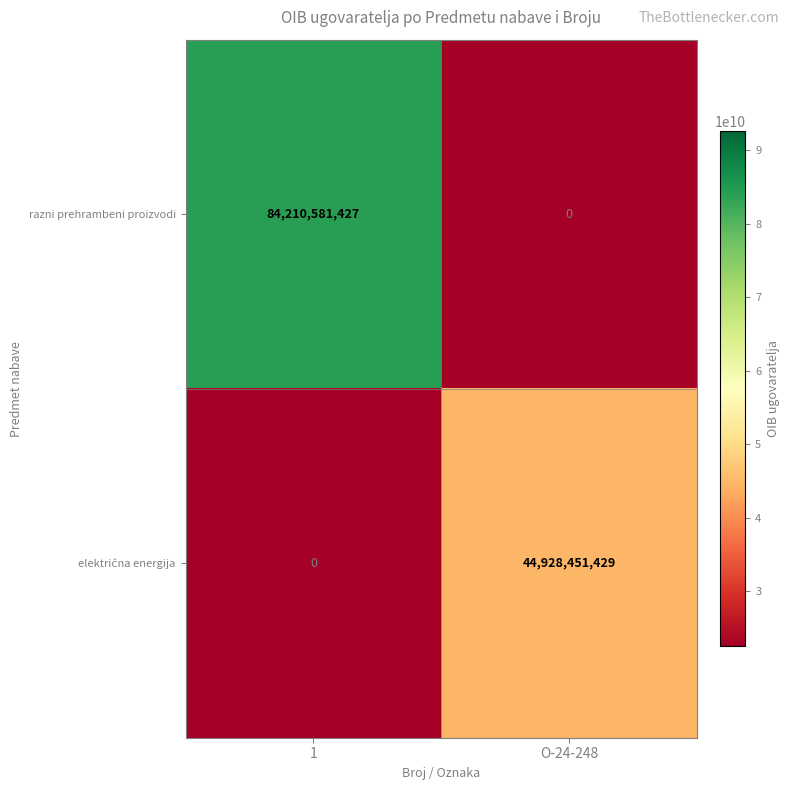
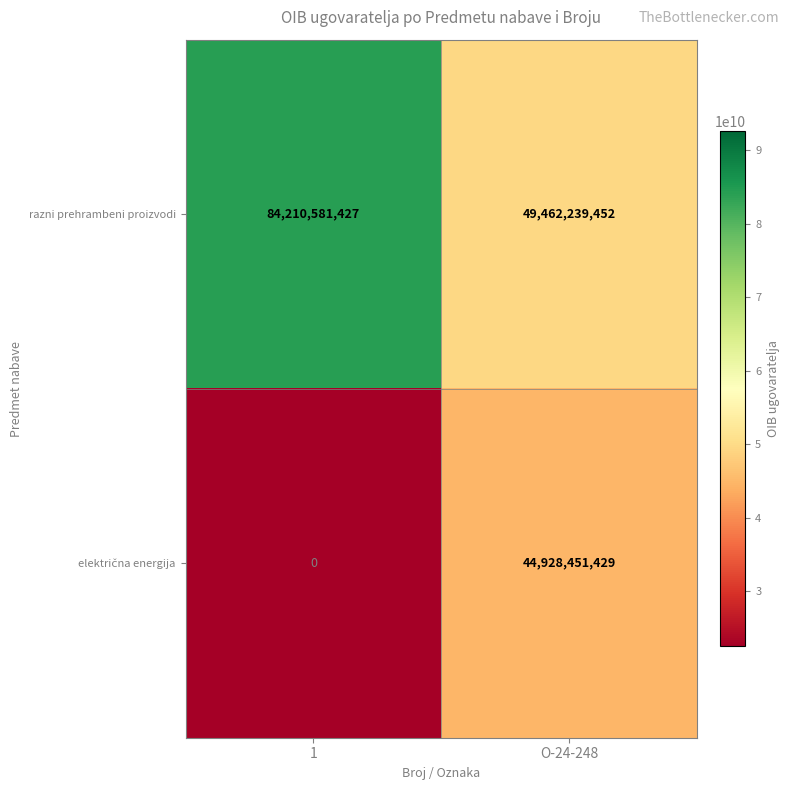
razni prehrambeni proizvodi, O-24-248: 0 -> 49,462,239,452
